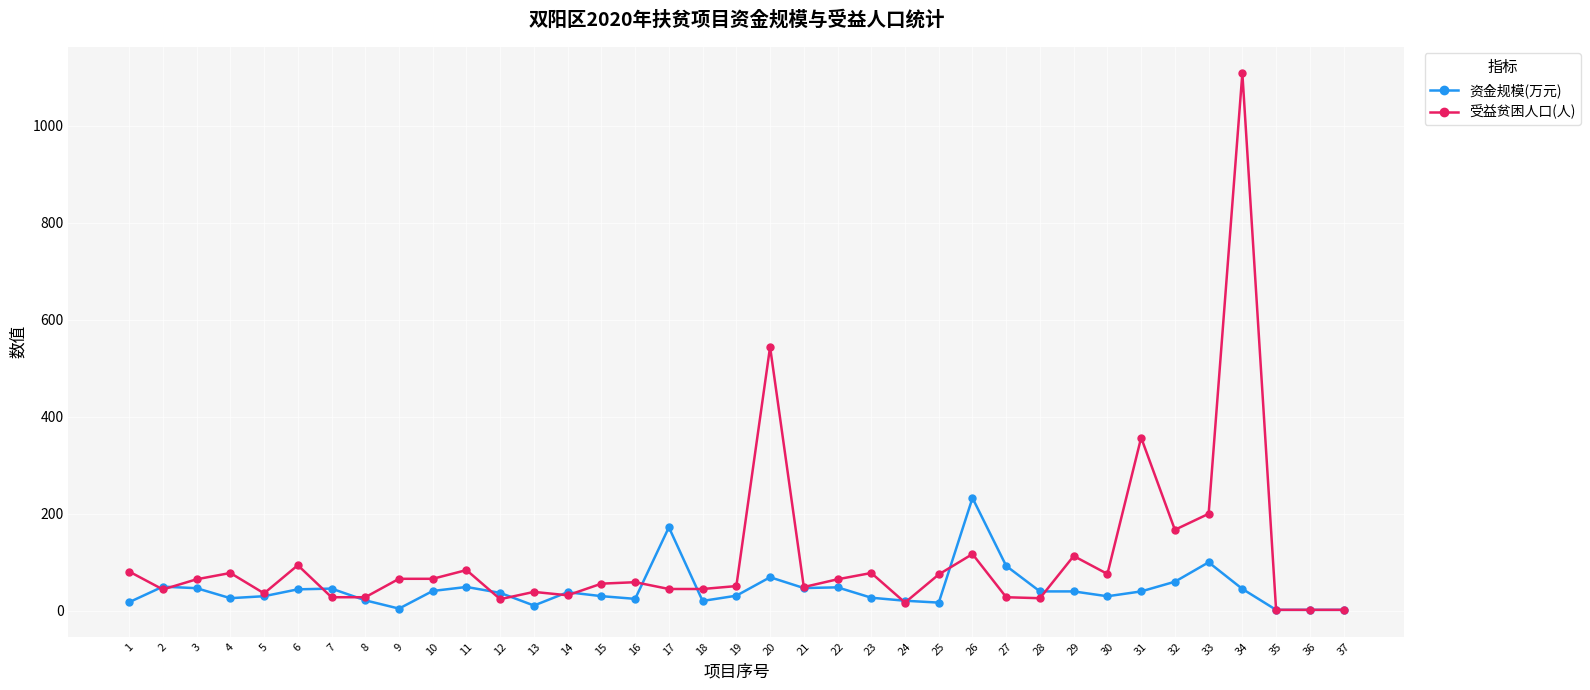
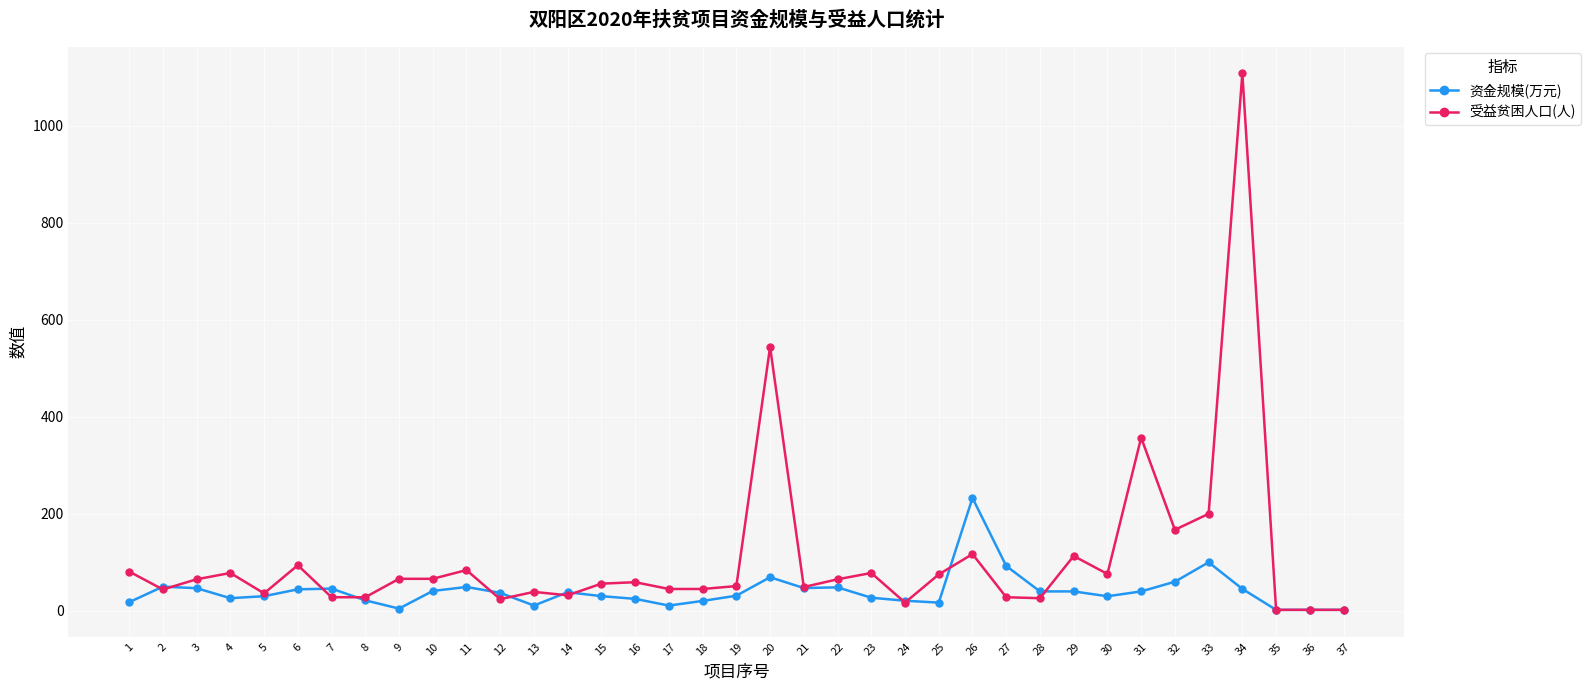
资金规模(万元), 17: 170 -> 10
